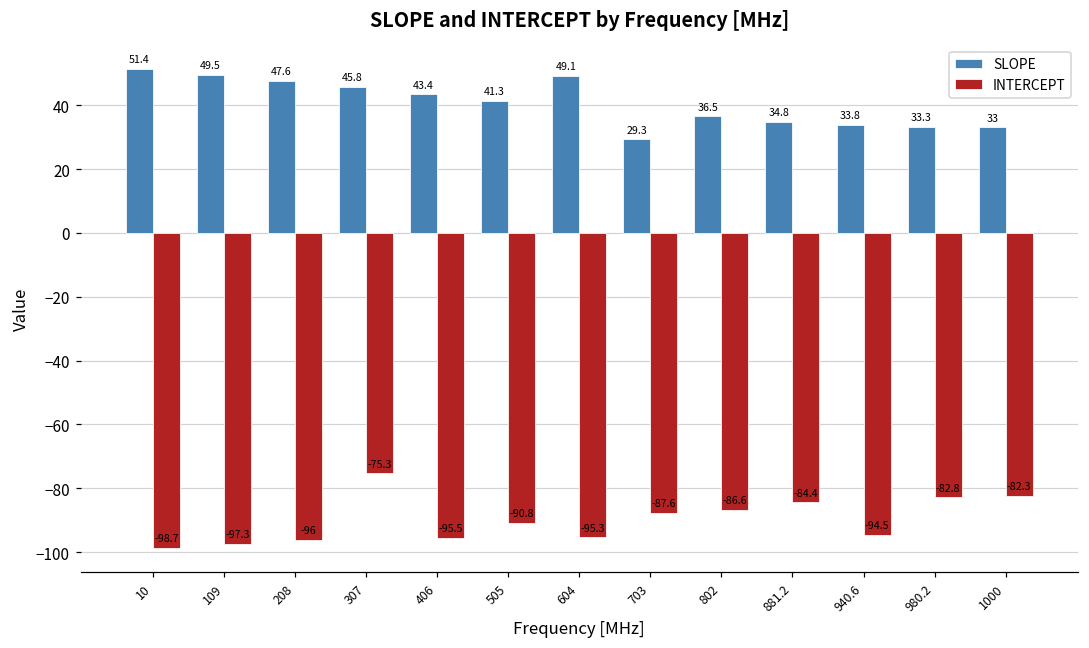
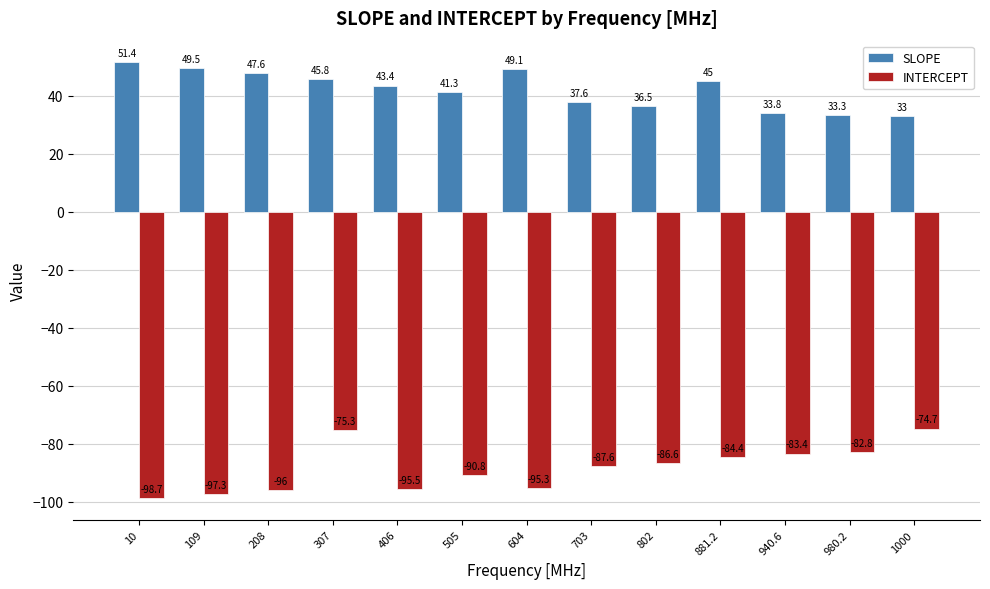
SLOPE, 703: 29.3 -> 37.6
SLOPE, 881.2: 34.8 -> 45
INTERCEPT, 940.6: -94.5 -> -83.4
INTERCEPT, 1000: -82.3 -> -74.7
